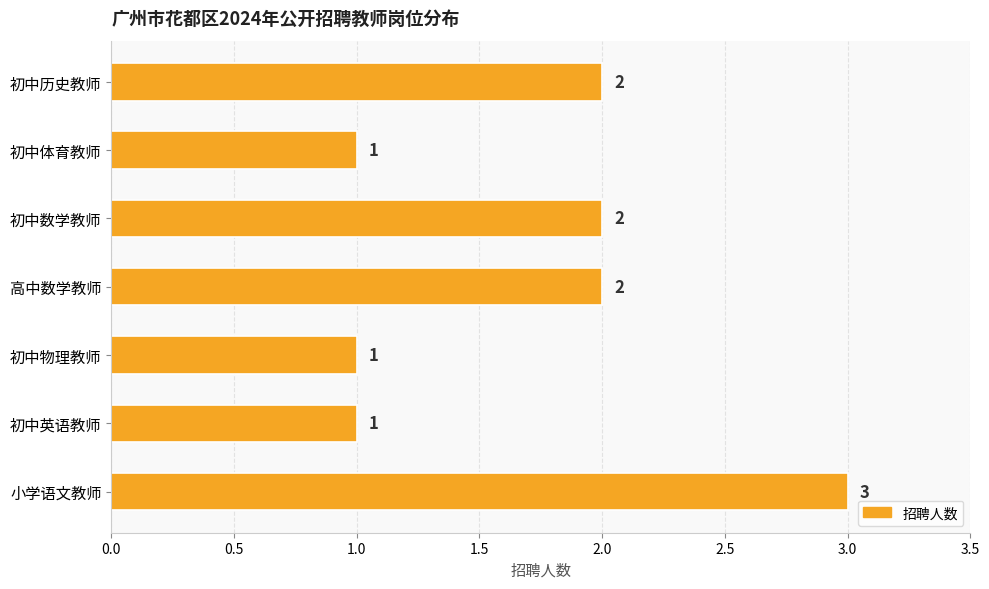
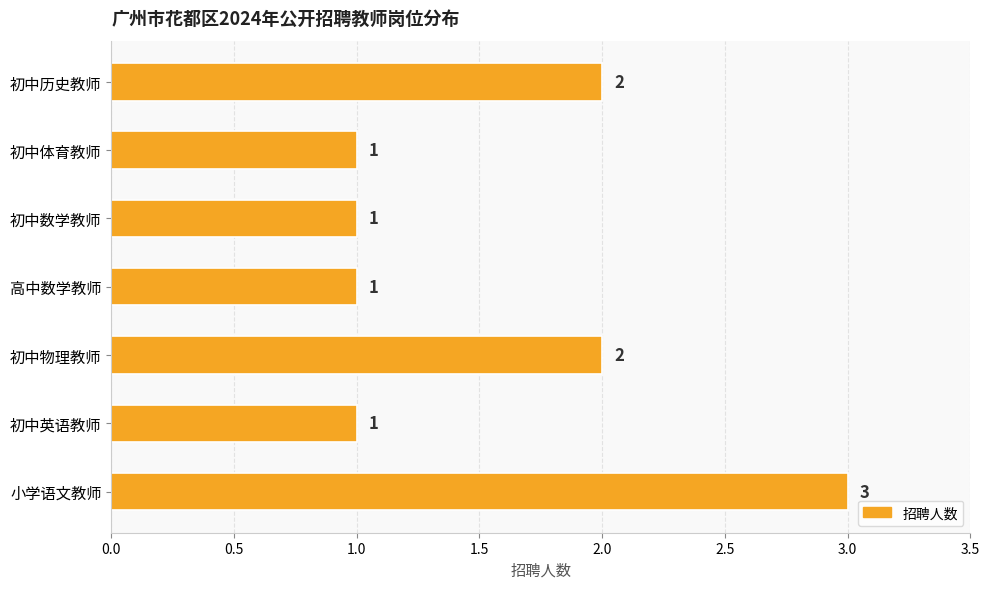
初中数学教师: 2 -> 1
高中数学教师: 2 -> 1
初中物理教师: 1 -> 2
